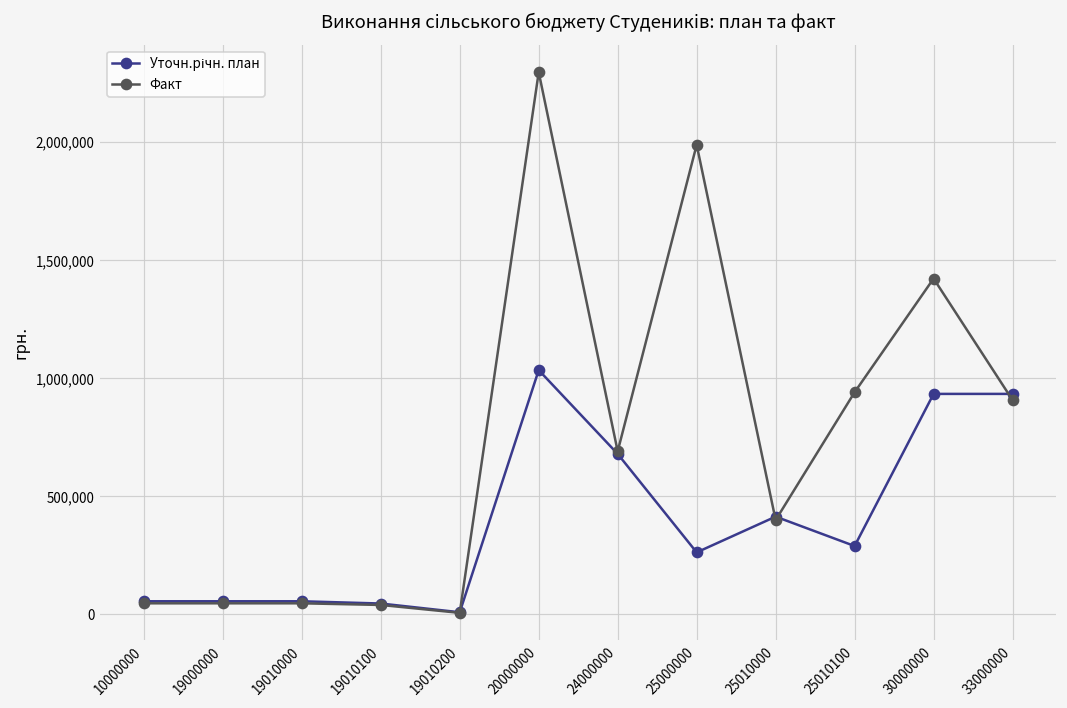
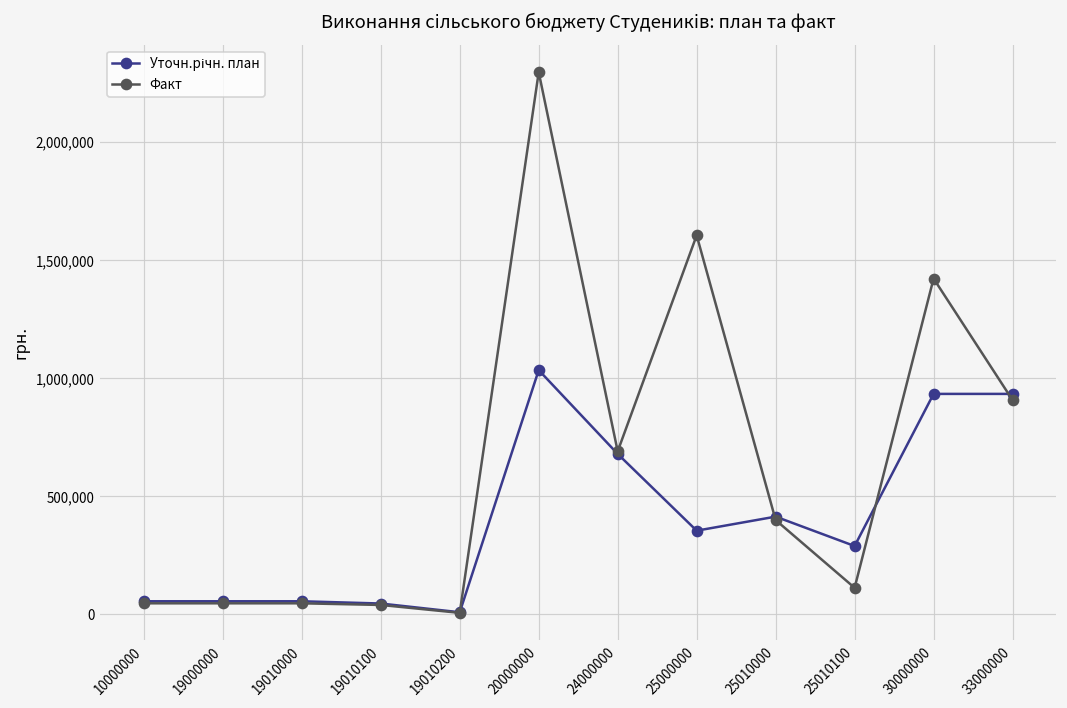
Уточн.річн. план, 25000000: 260,000 -> 360,000
Факт, 25000000: 1,990,000 -> 1,610,000
Факт, 25010100: 940,000 -> 110,000
